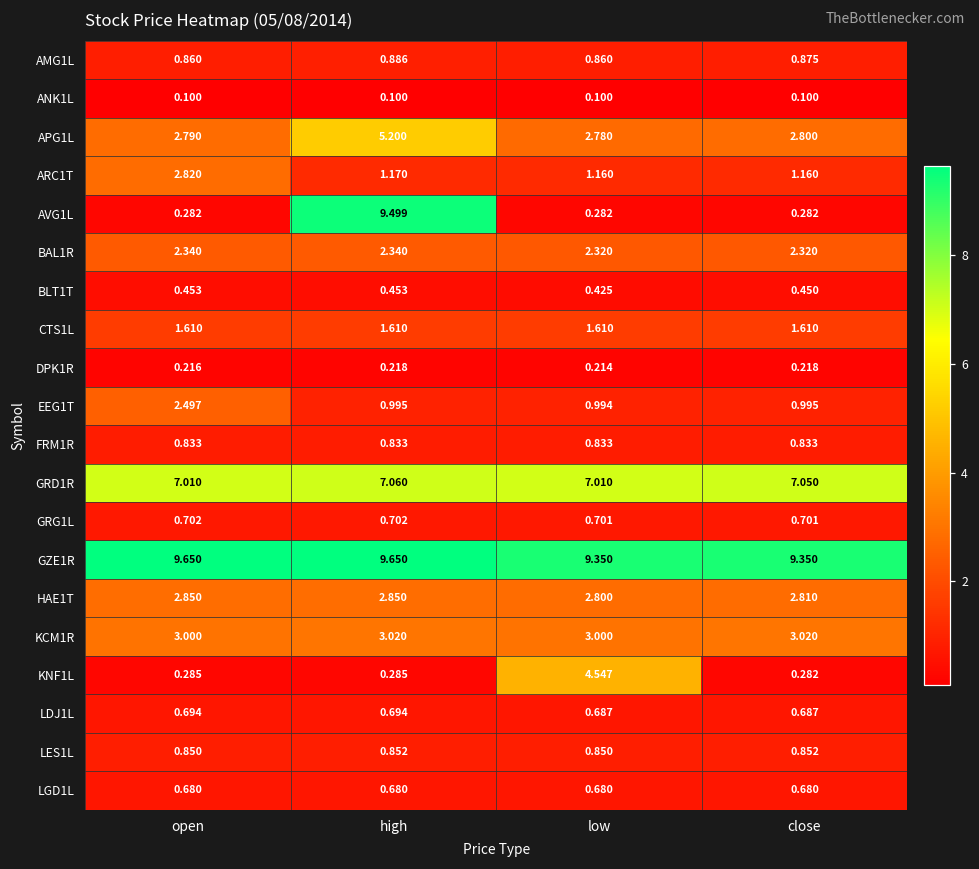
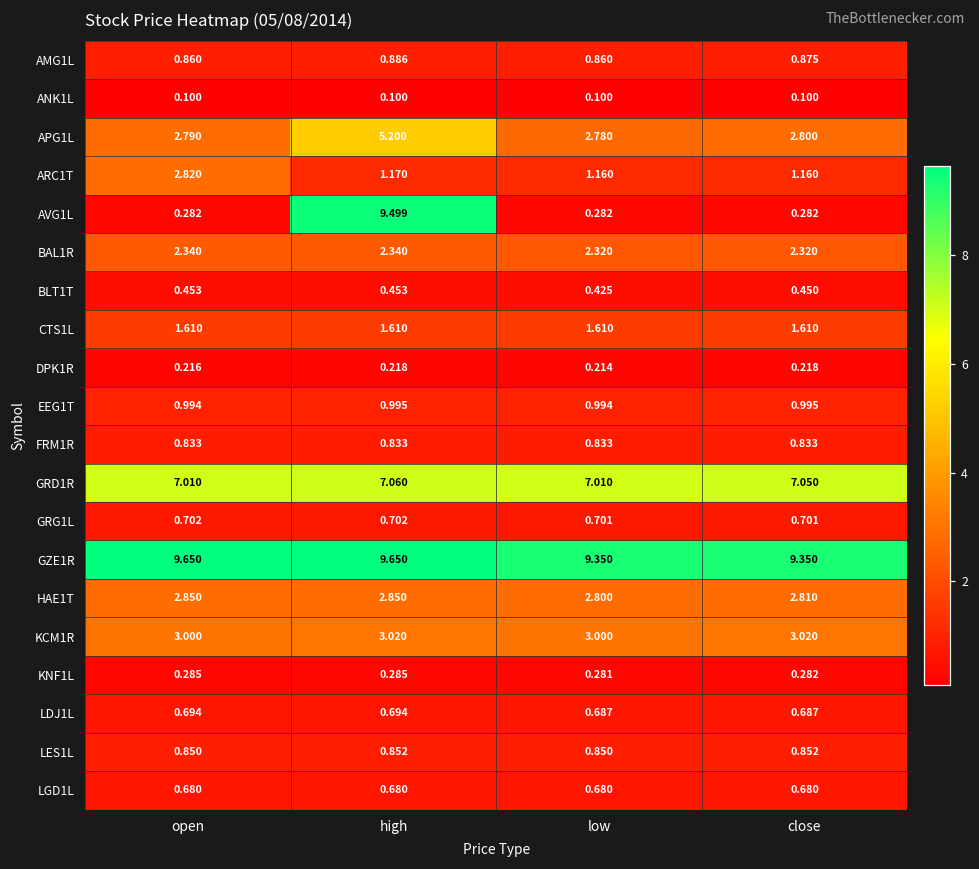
EEG1T, open: 2.497 -> 0.994
KNF1L, low: 4.547 -> 0.281
